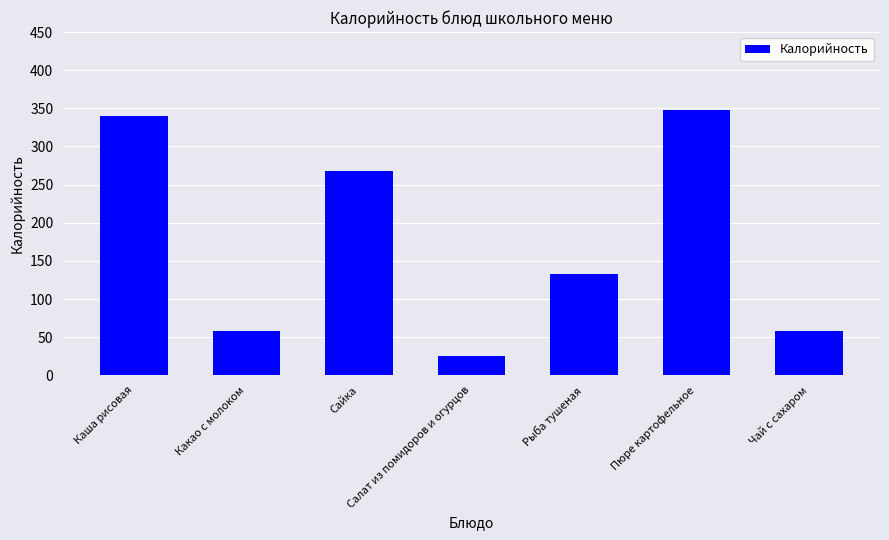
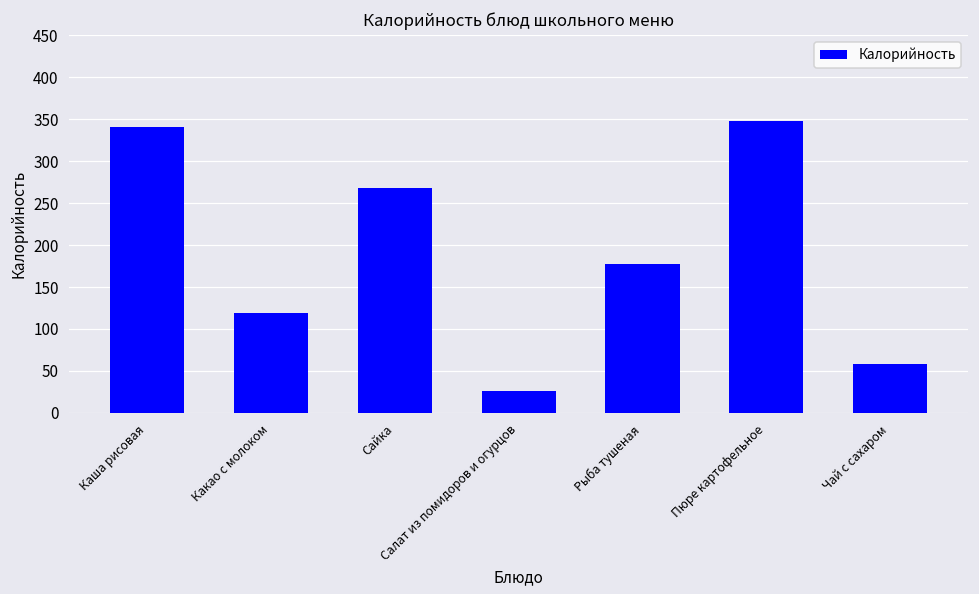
Какао с молоком: 60 -> 120
Рыба тушеная: 130 -> 180
